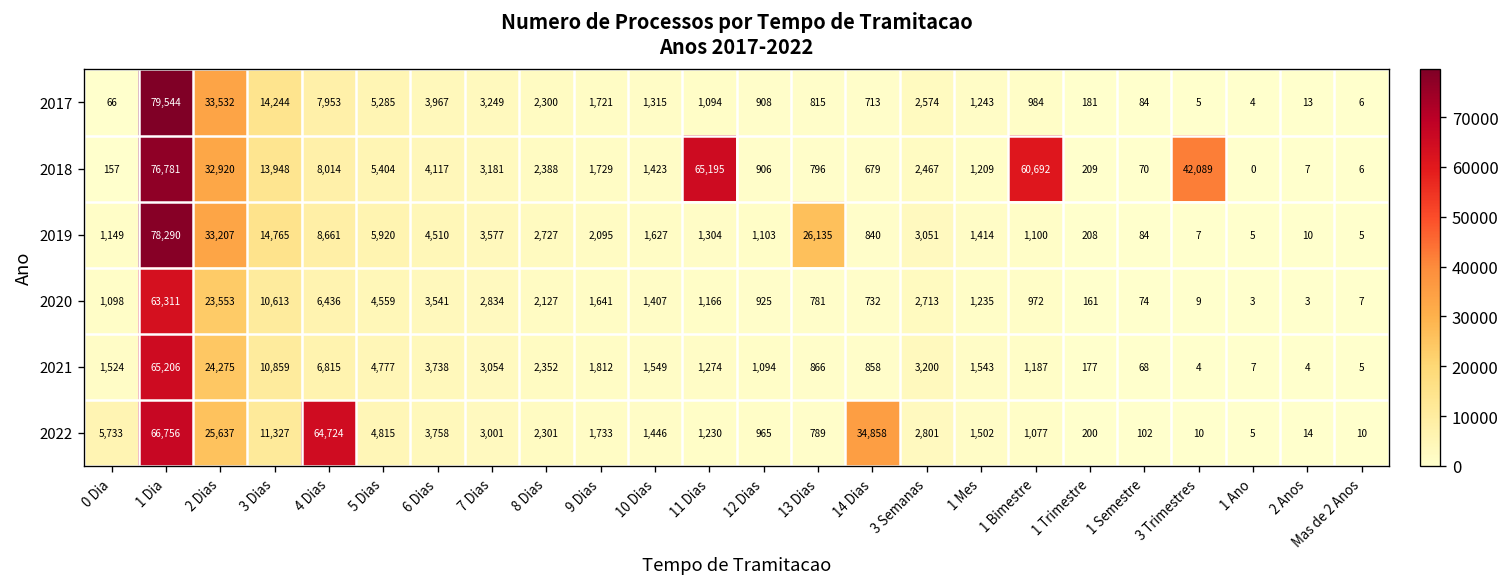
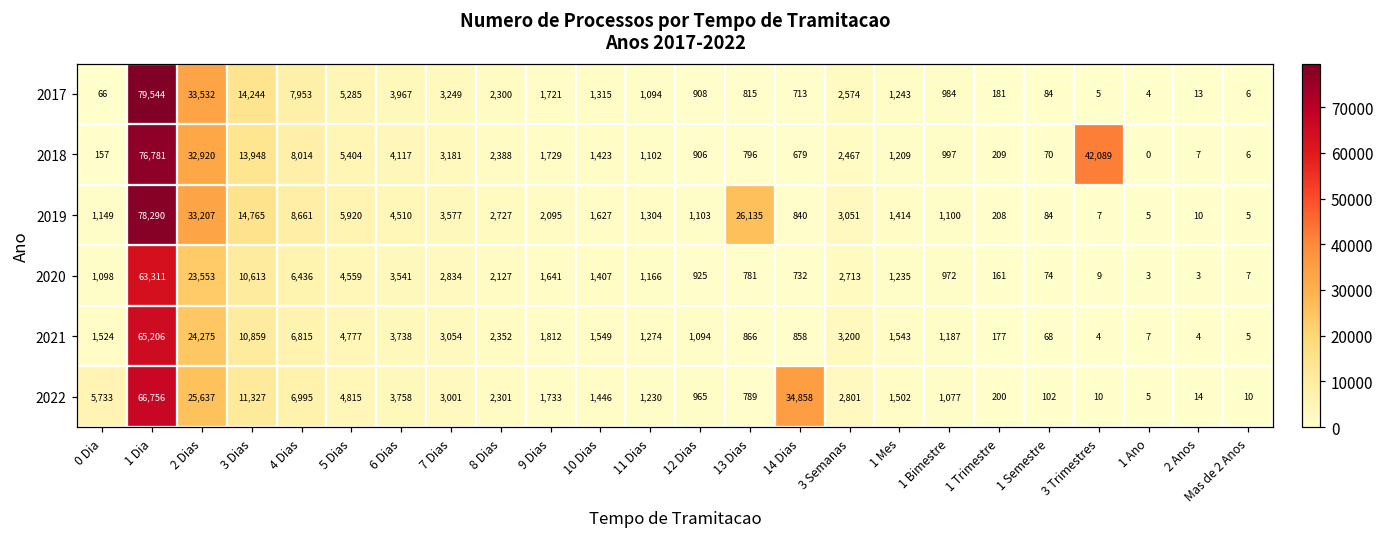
2018, 11 Dias: 65,195 -> 1,102
2018, 1 Bimestre: 60,692 -> 997
2022, 4 Dias: 64,724 -> 6,995
